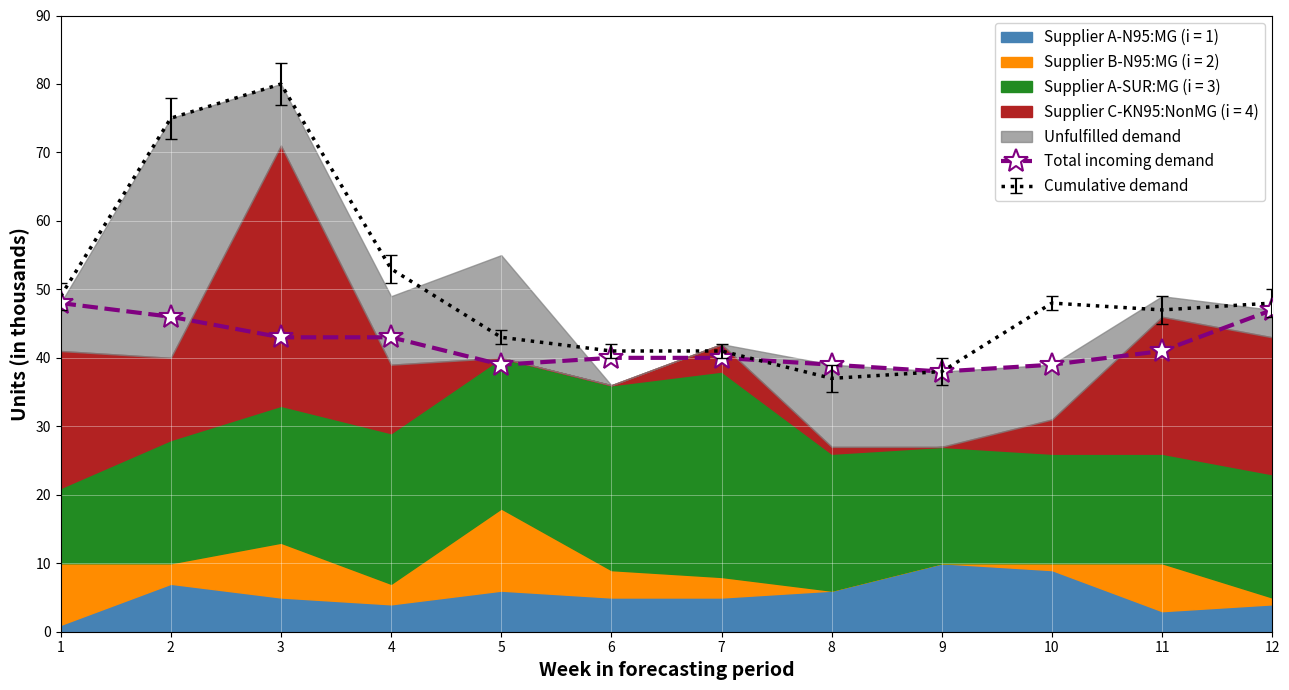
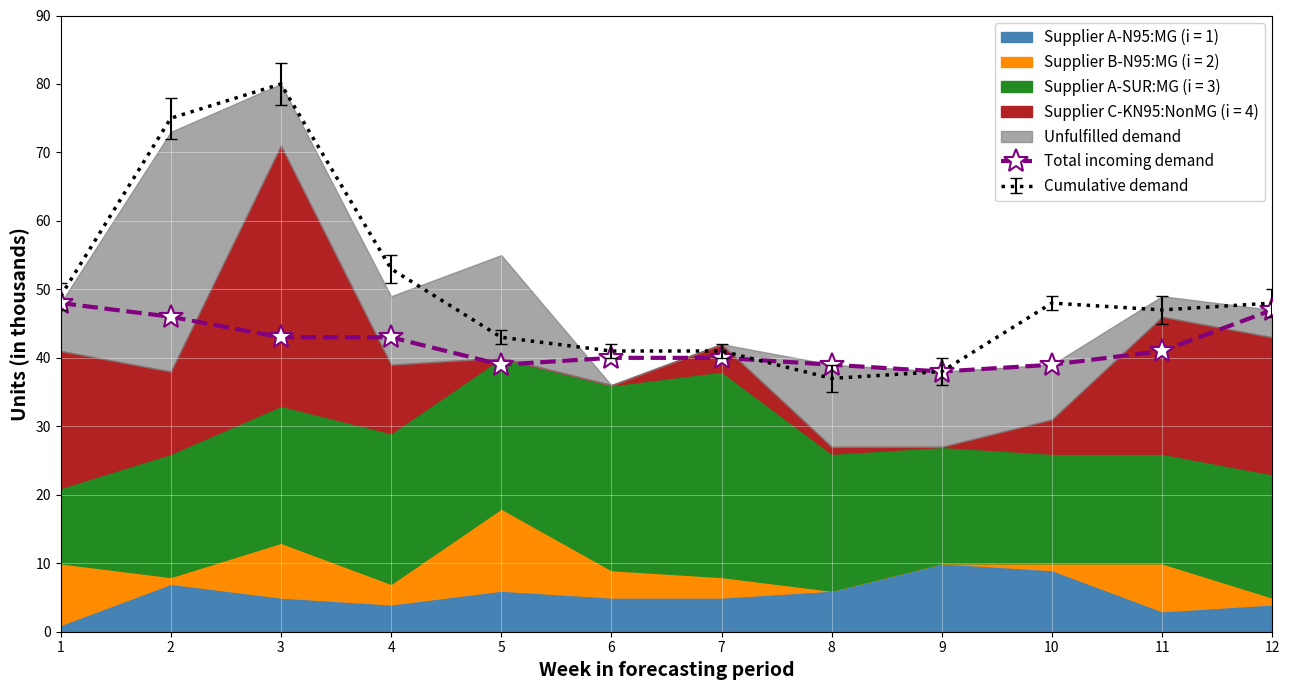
Supplier B-N95:MG (i = 2), 2: 3 -> 1
